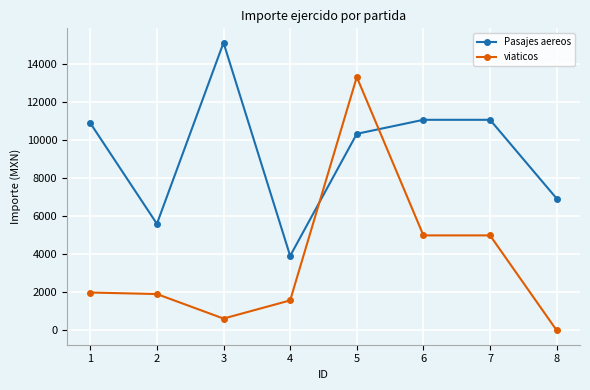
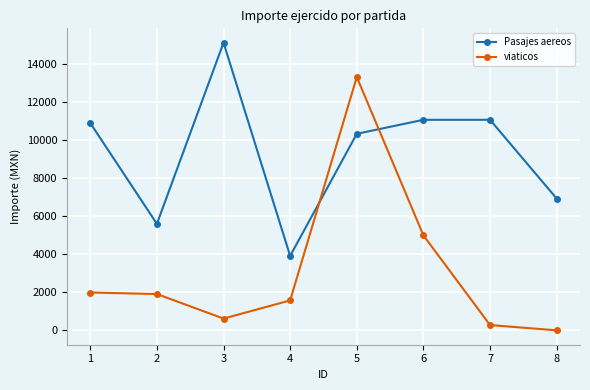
viaticos, 7: 5000 -> 300
